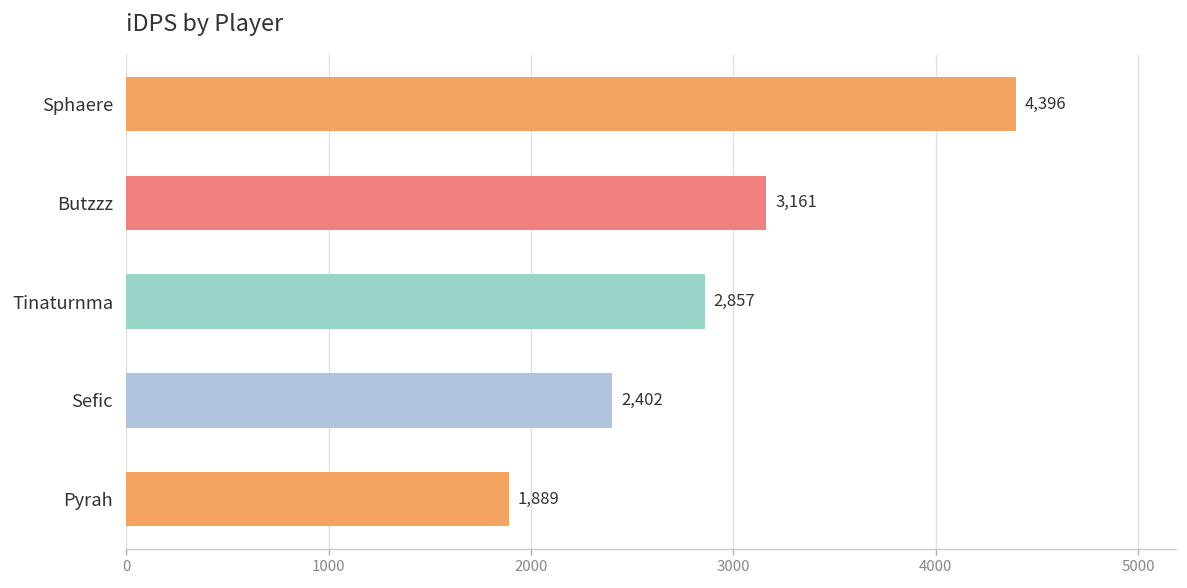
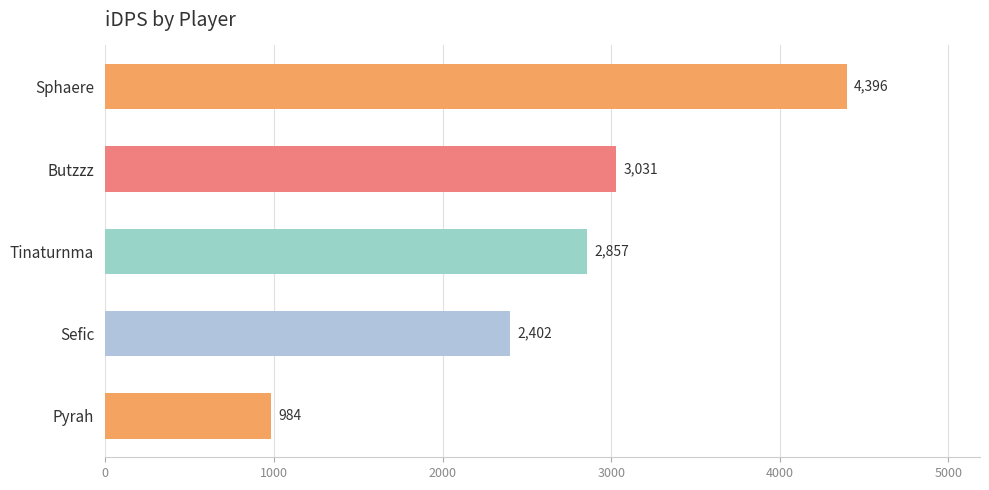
Butzzz: 3,161 -> 3,031
Pyrah: 1,889 -> 984
